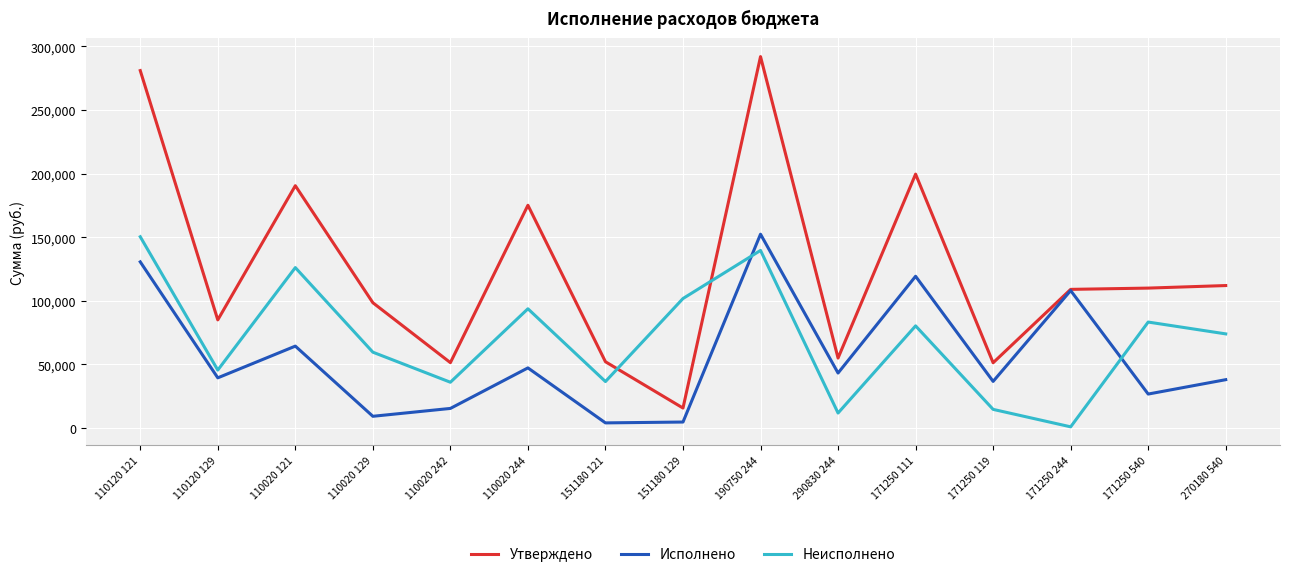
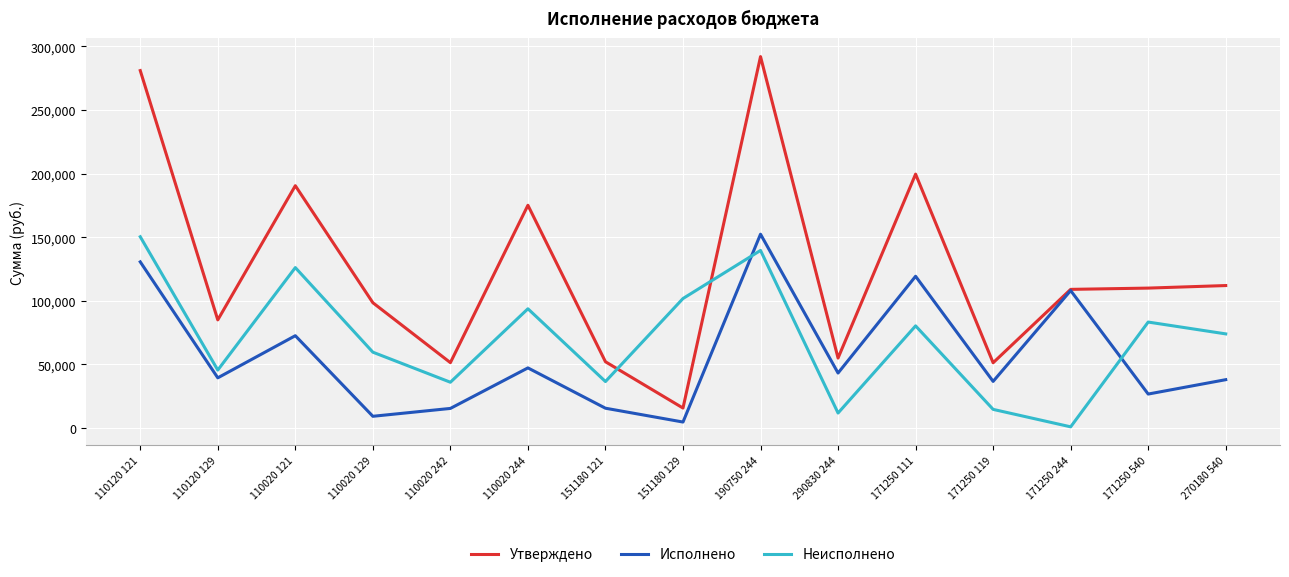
Исполнено, 110020 121: 64,000 -> 73,000
Исполнено, 151180 121: 4,000 -> 16,000
